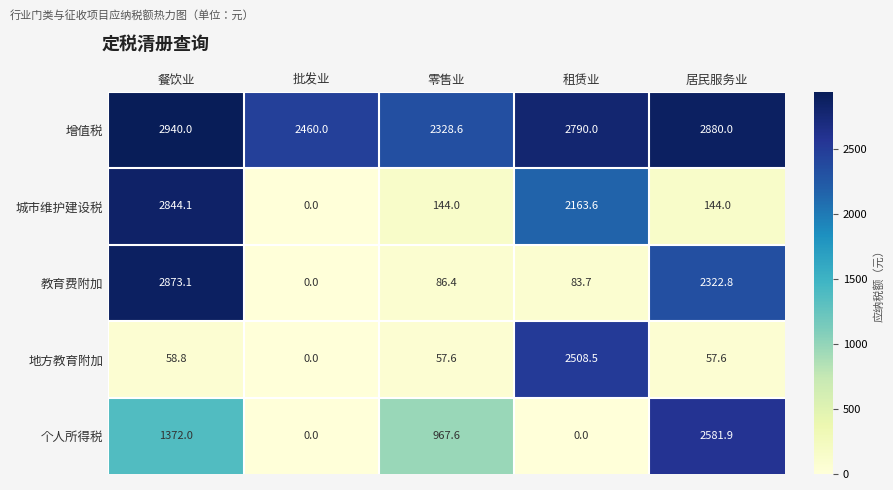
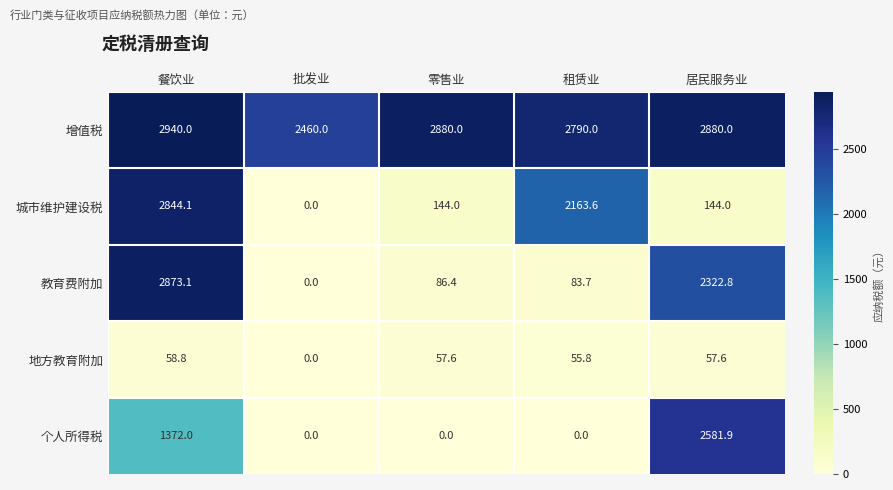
增值税, 零售业: 2328.6 -> 2880.0
地方教育附加, 租赁业: 2508.5 -> 55.8
个人所得税, 零售业: 967.6 -> 0.0
